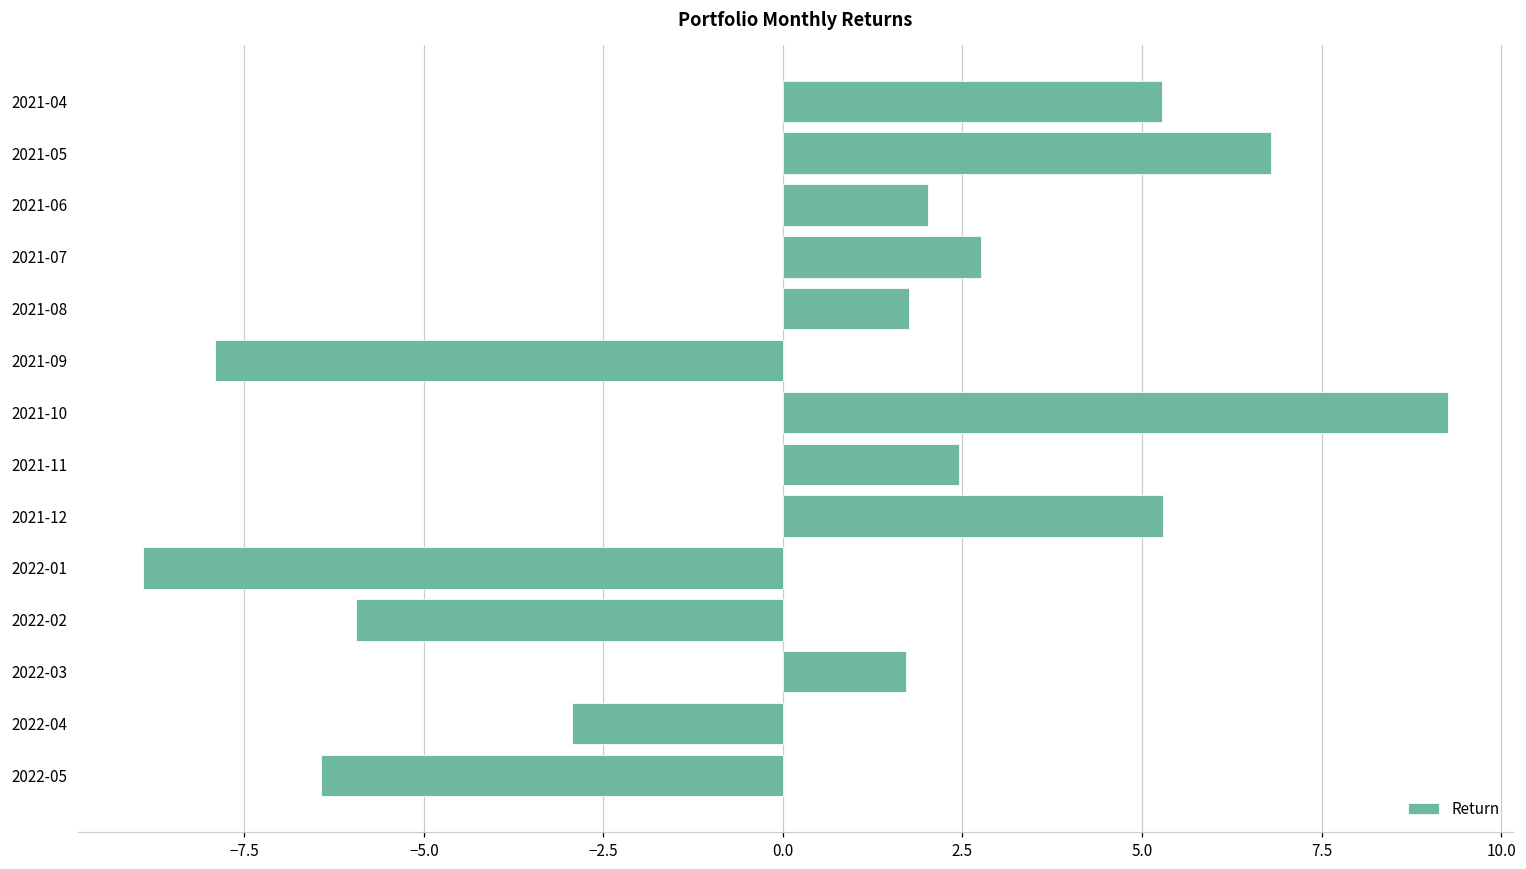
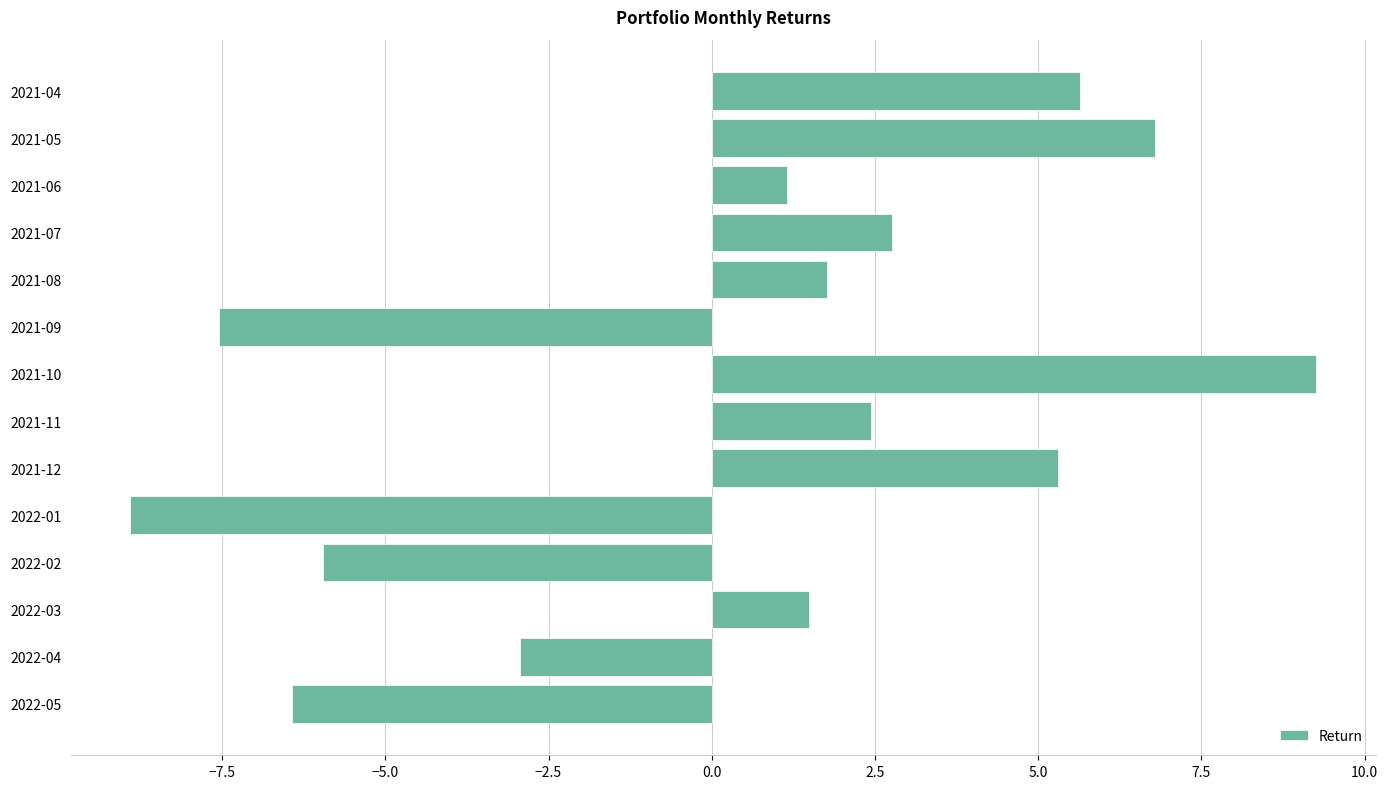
2021-04: 5.3 -> 5.6
2021-06: 2.0 -> 1.2
2021-09: -7.9 -> -7.6
2022-03: 1.7 -> 1.5
